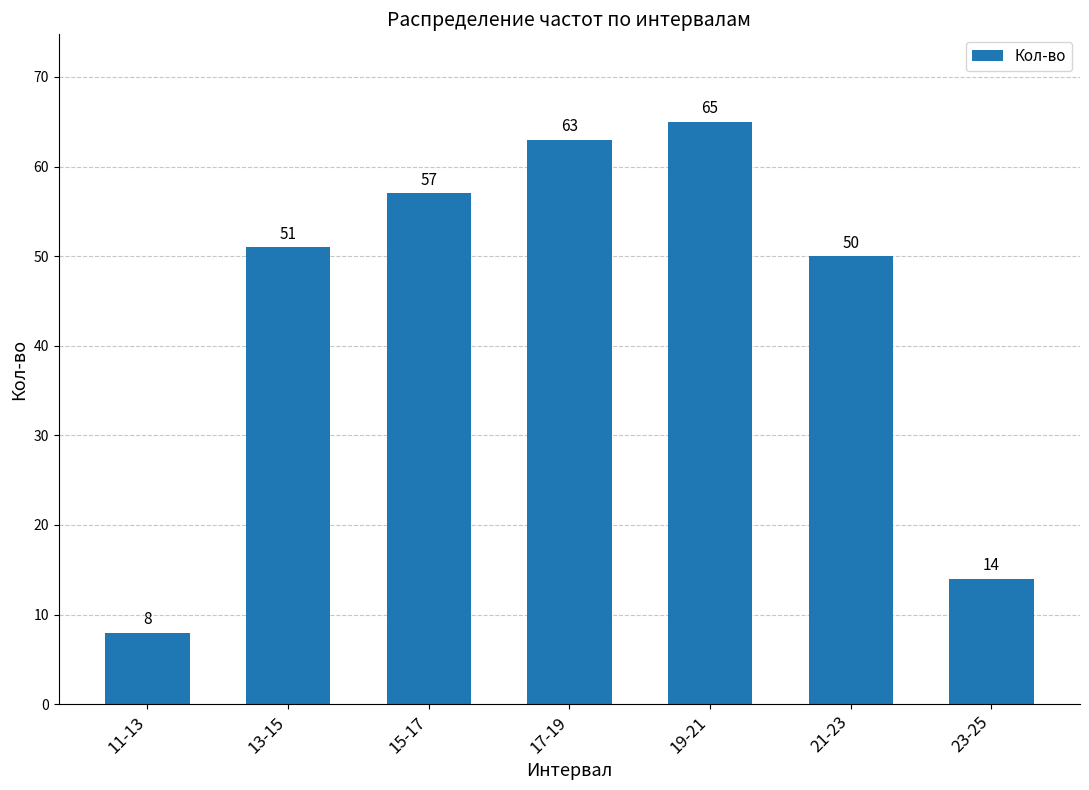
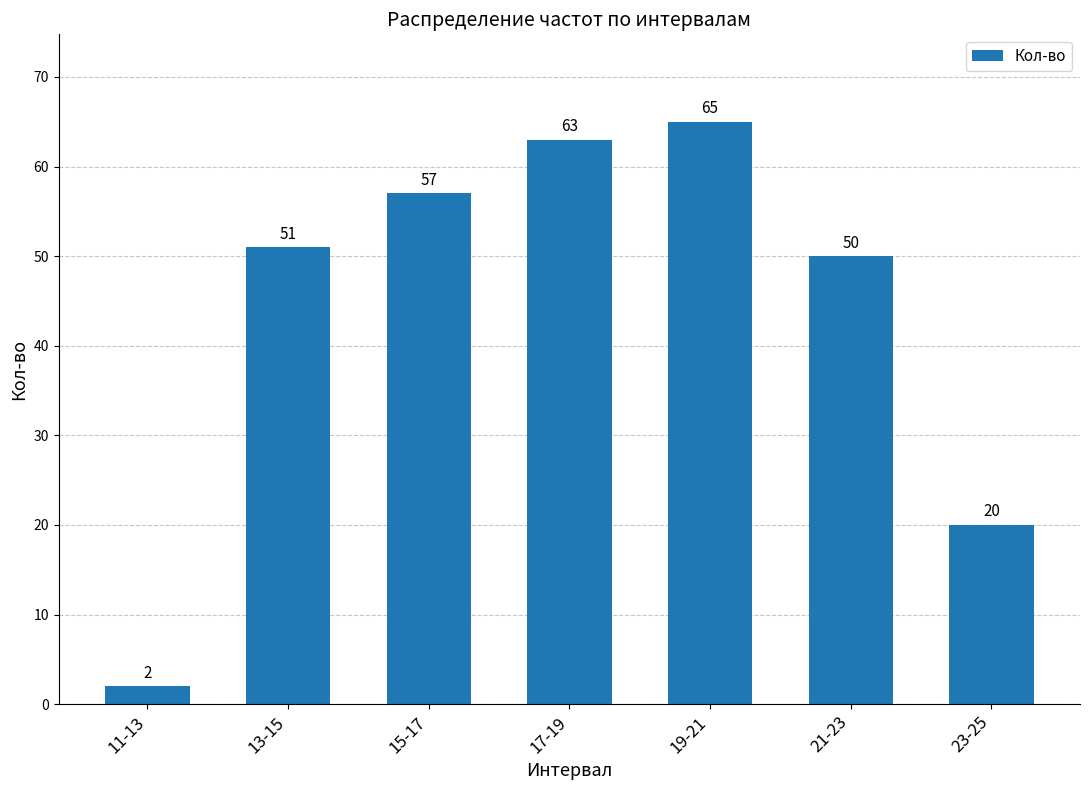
11-13: 8 -> 2
23-25: 14 -> 20
